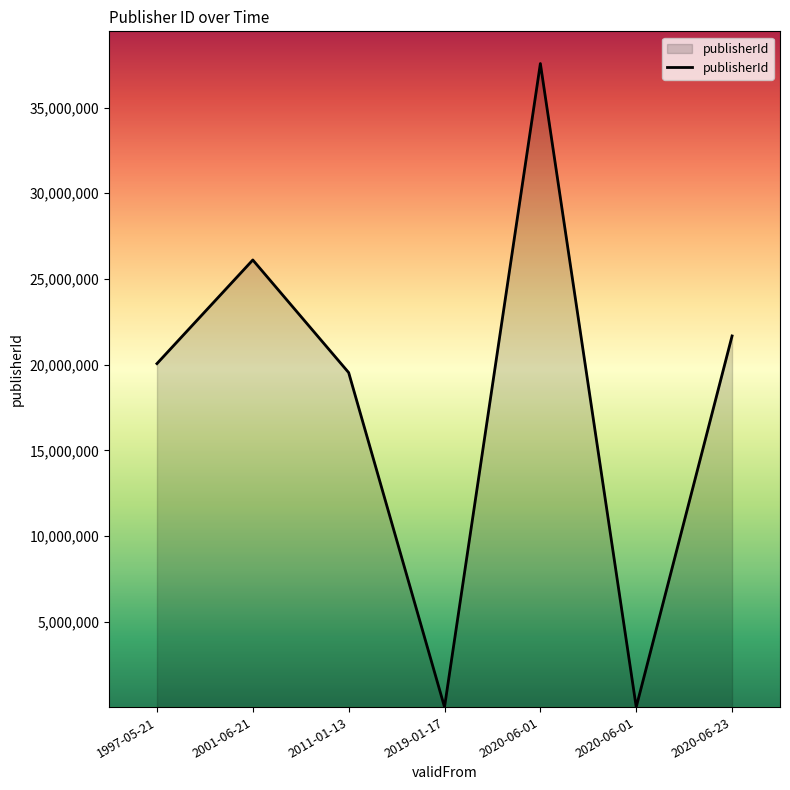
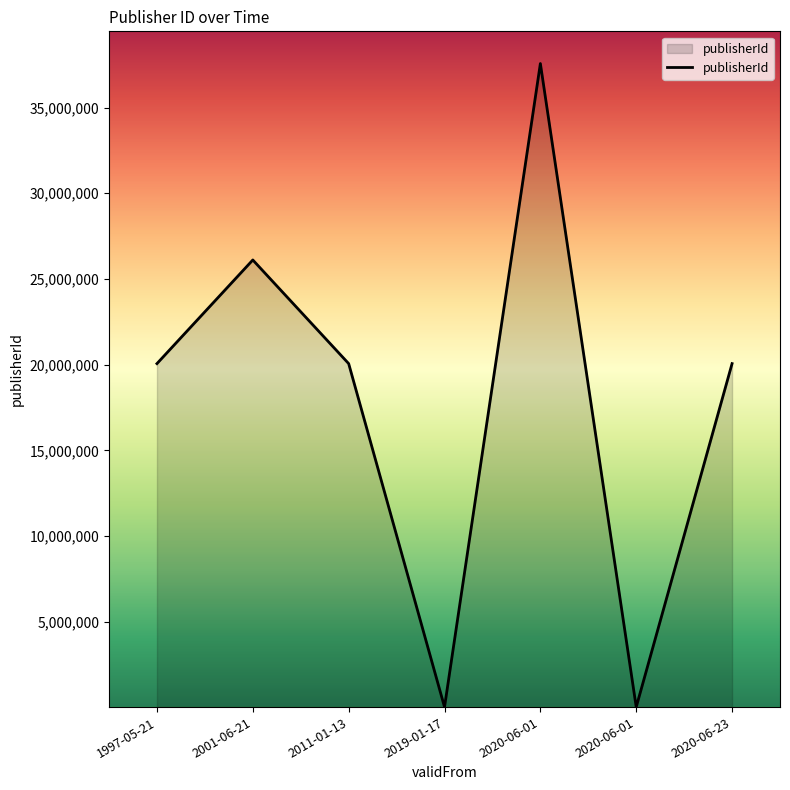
2011-01-13: 19,500,000 -> 20,100,000
2020-06-23: 21,700,000 -> 20,100,000
